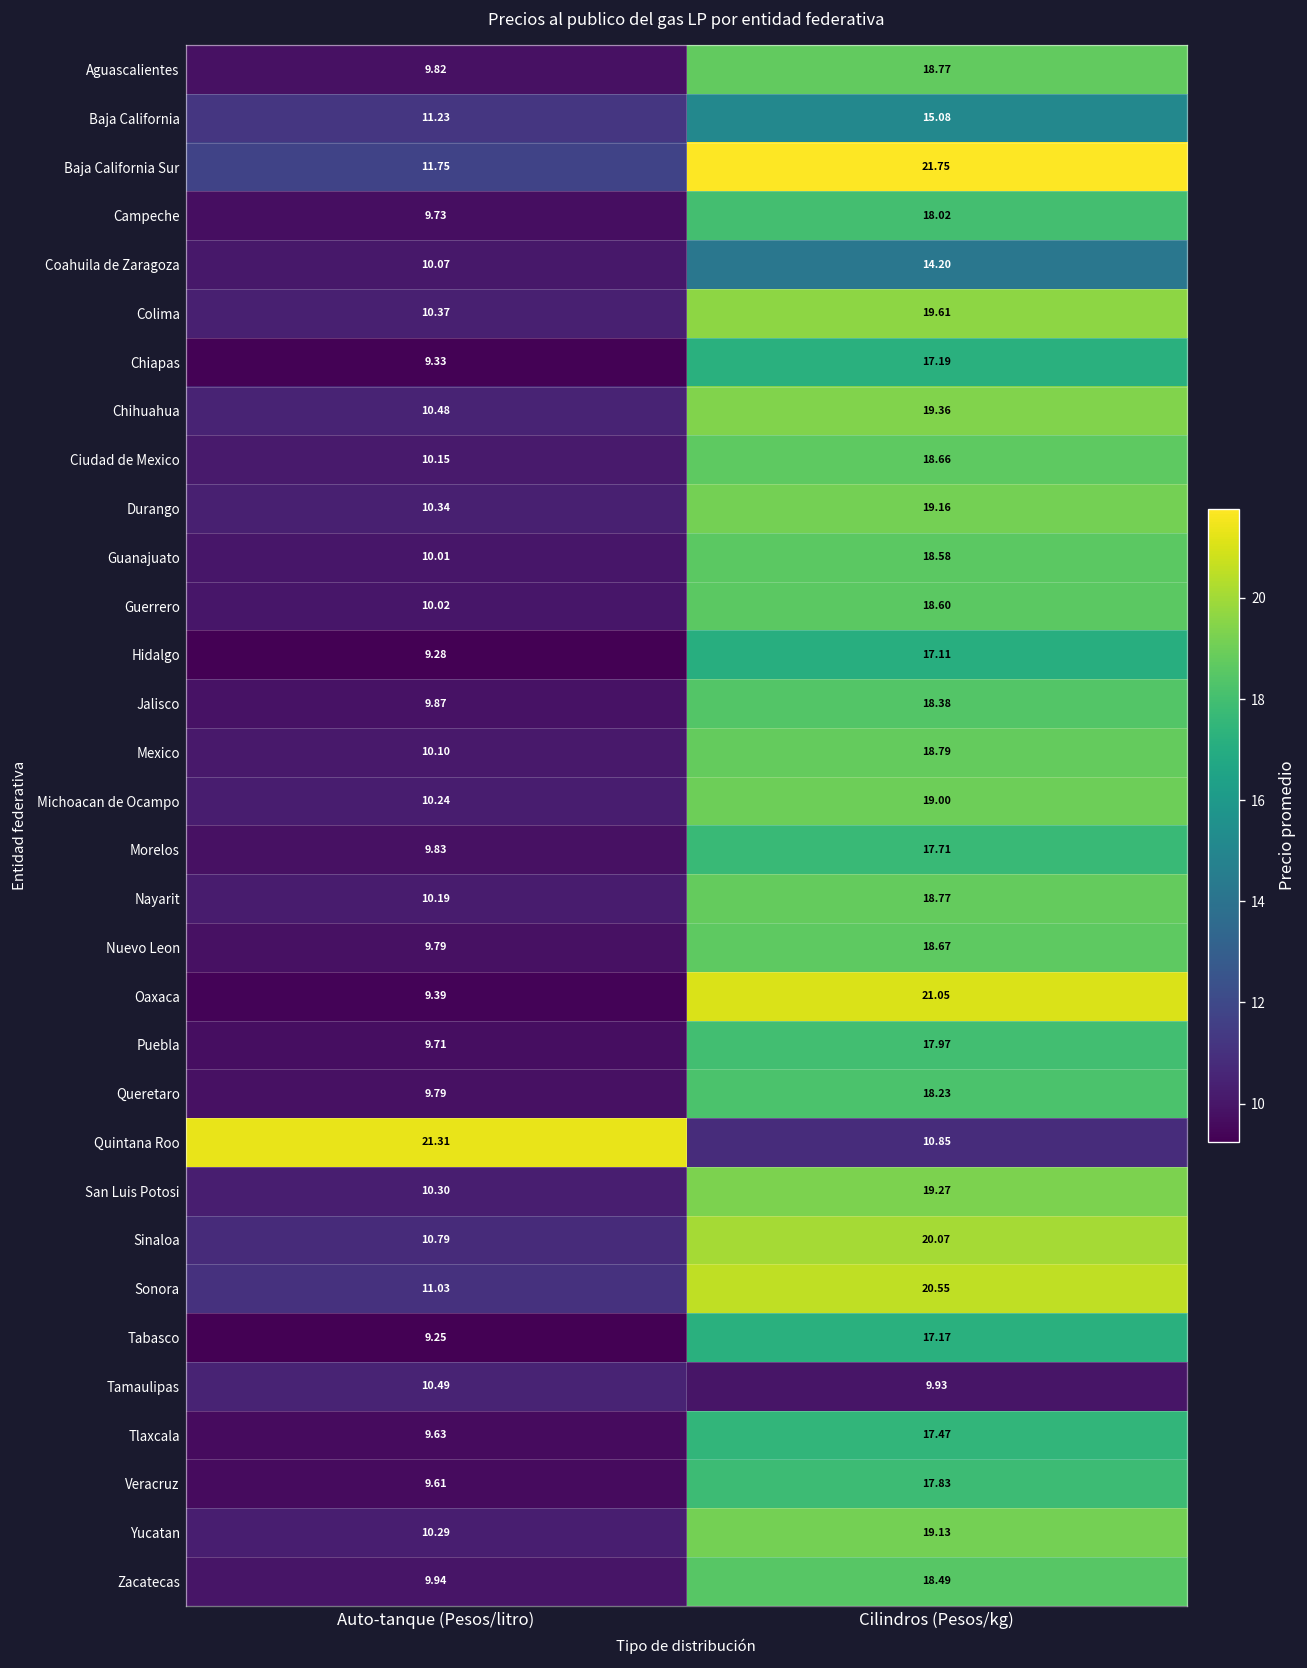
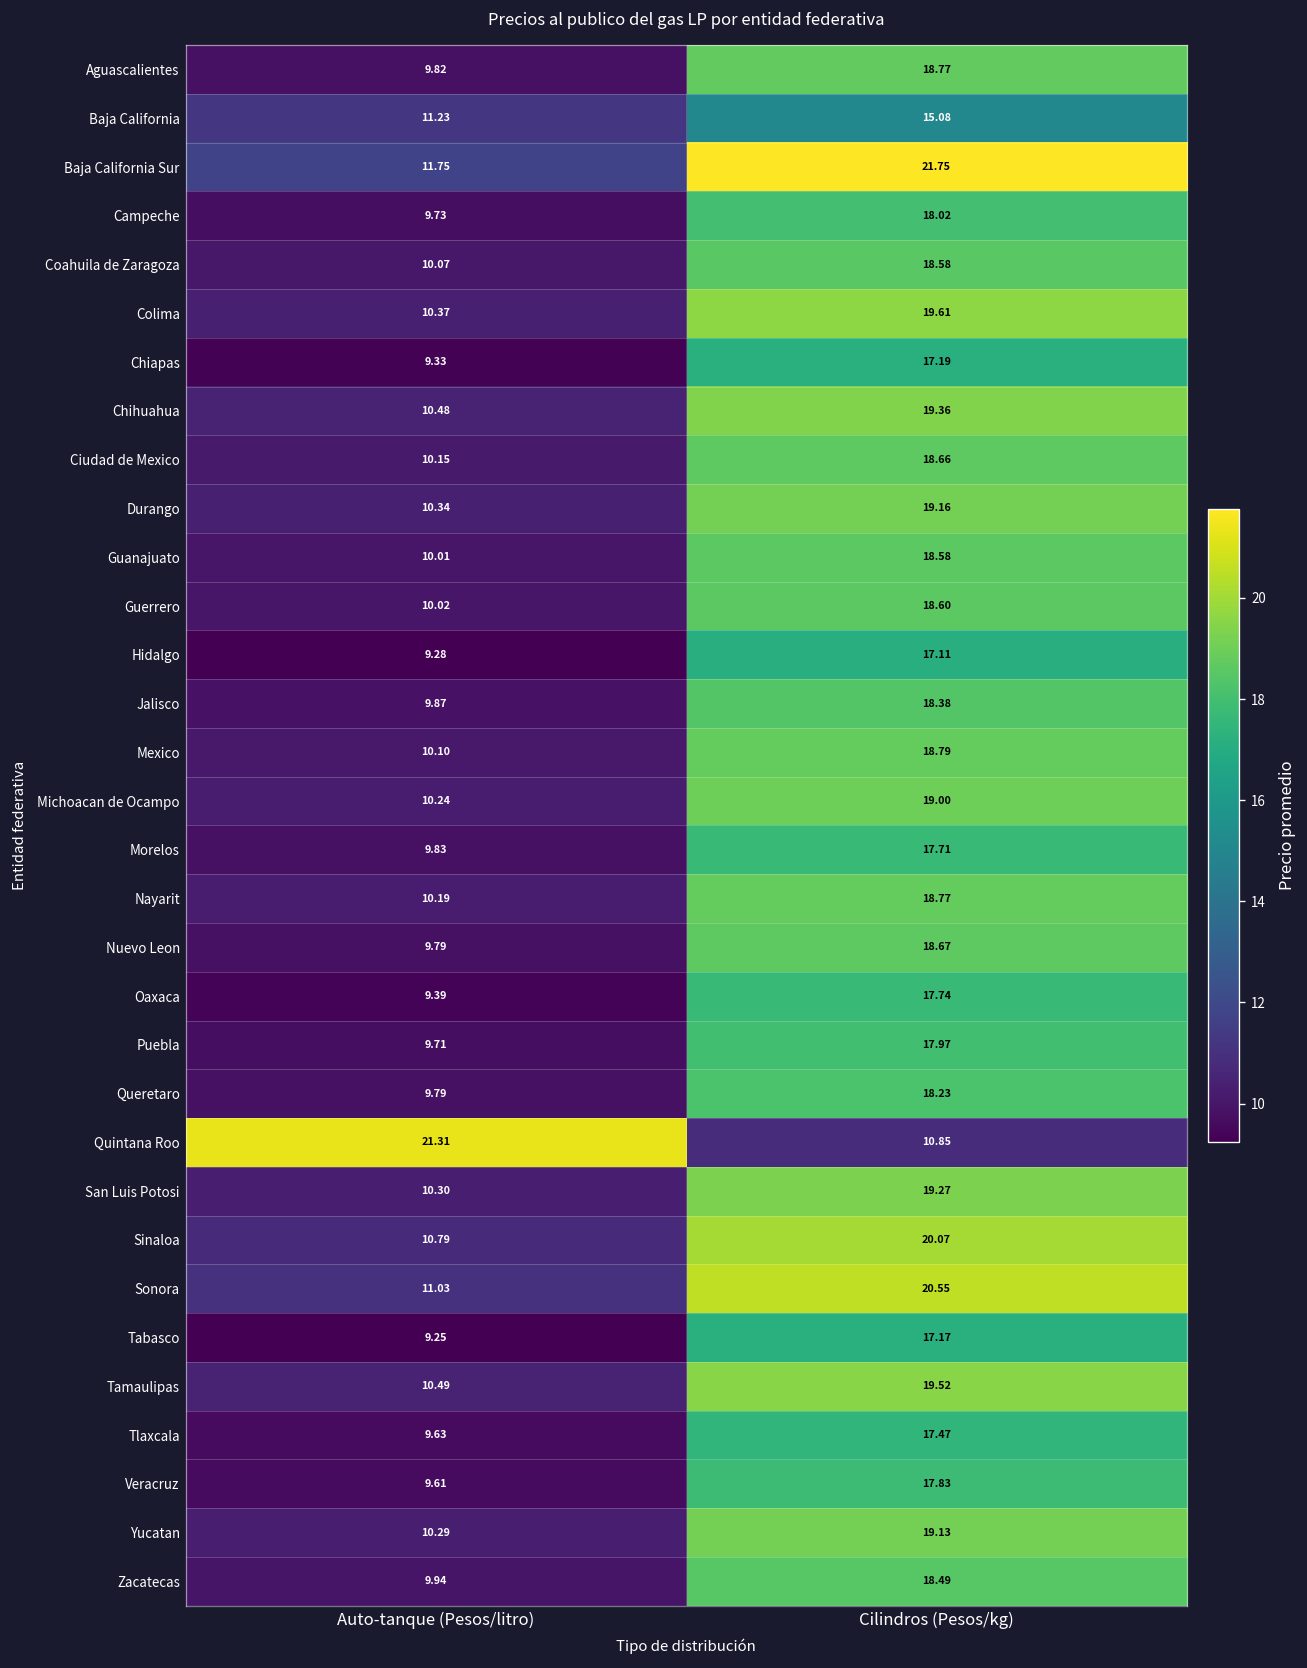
Coahuila de Zaragoza, Cilindros (Pesos/kg): 14.20 -> 18.58
Oaxaca, Cilindros (Pesos/kg): 21.05 -> 17.74
Tamaulipas, Cilindros (Pesos/kg): 9.93 -> 19.52
